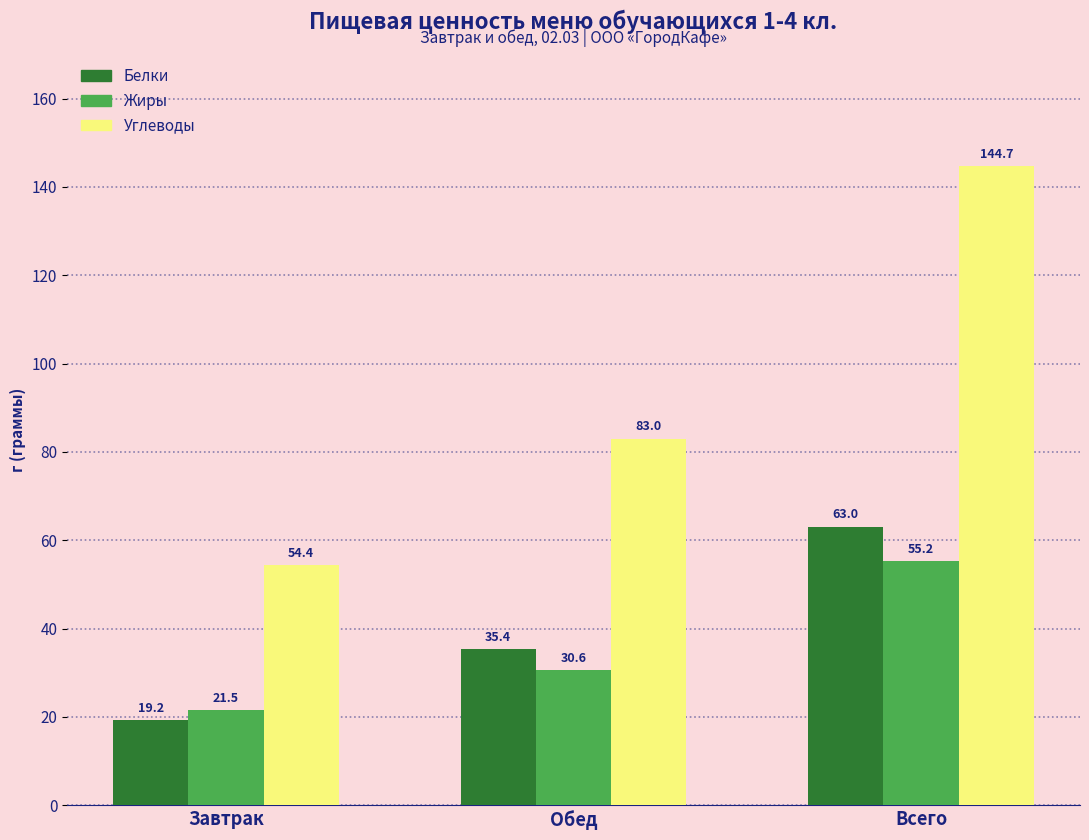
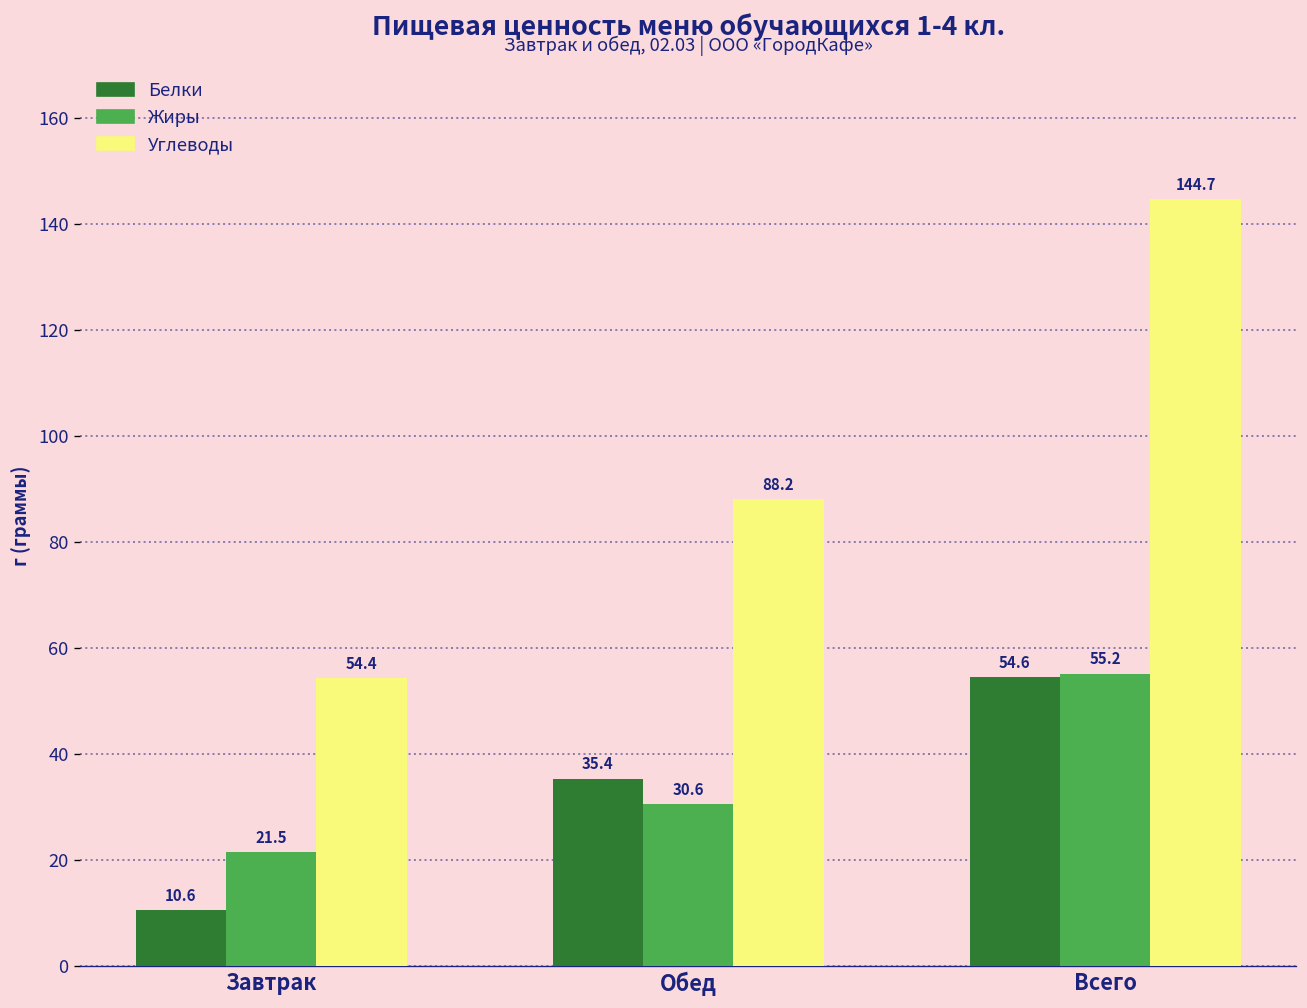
Белки, Завтрак: 19.2 -> 10.6
Углеводы, Обед: 83.0 -> 88.2
Белки, Всего: 63.0 -> 54.6
